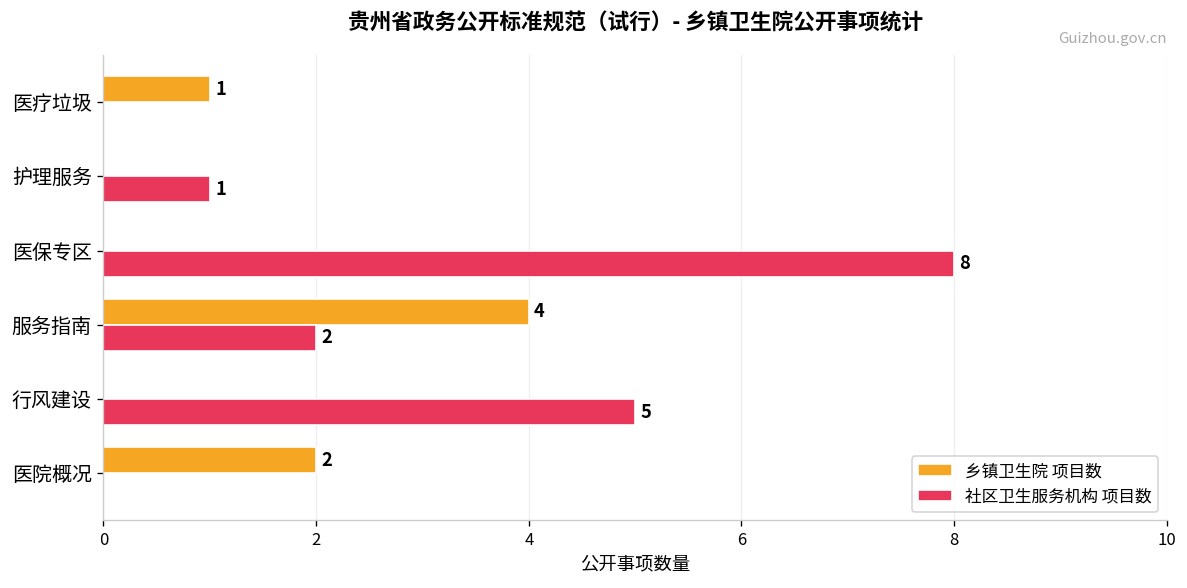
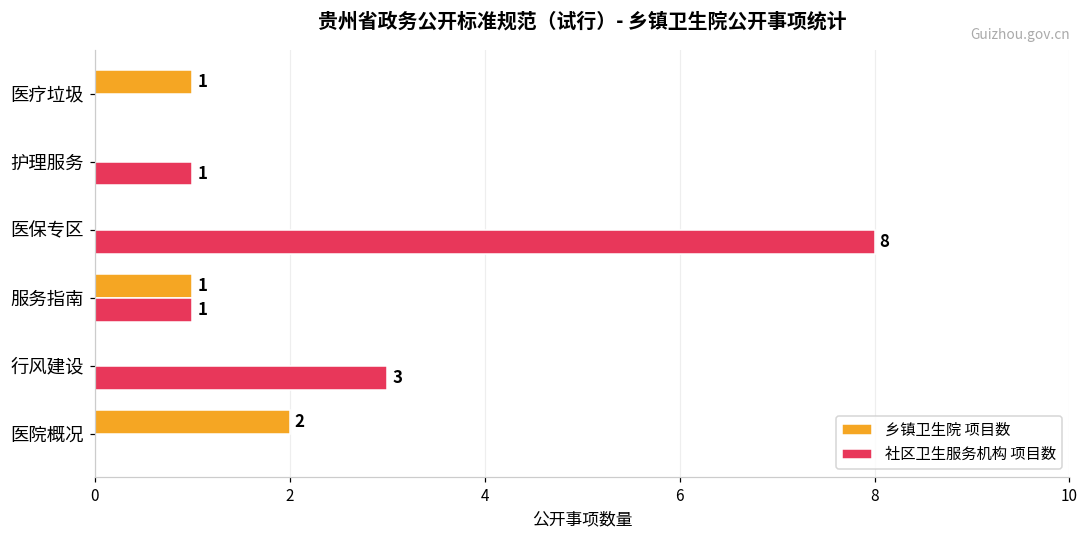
乡镇卫生院 项目数, 服务指南: 4 -> 1
社区卫生服务机构 项目数, 服务指南: 2 -> 1
社区卫生服务机构 项目数, 行风建设: 5 -> 3
